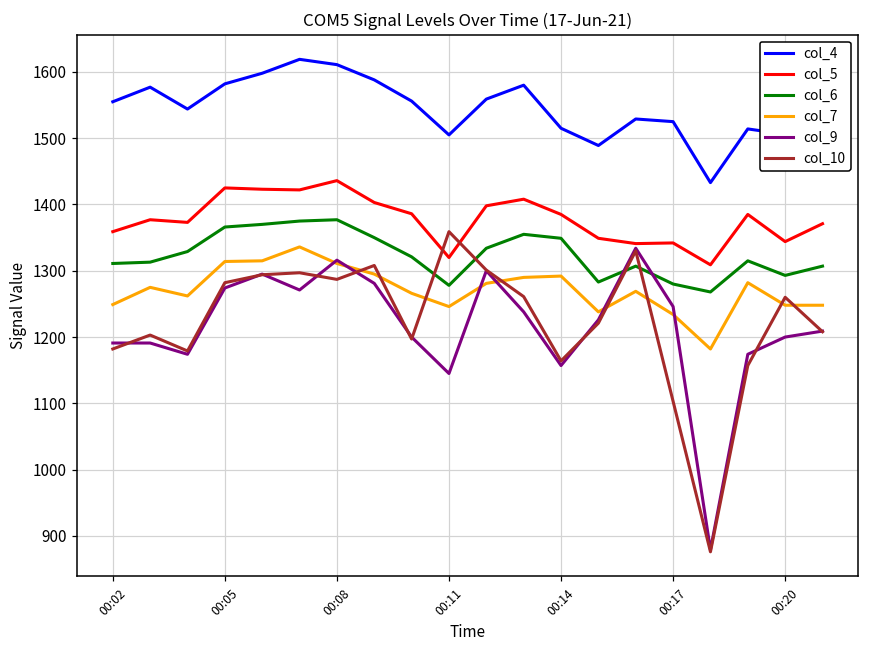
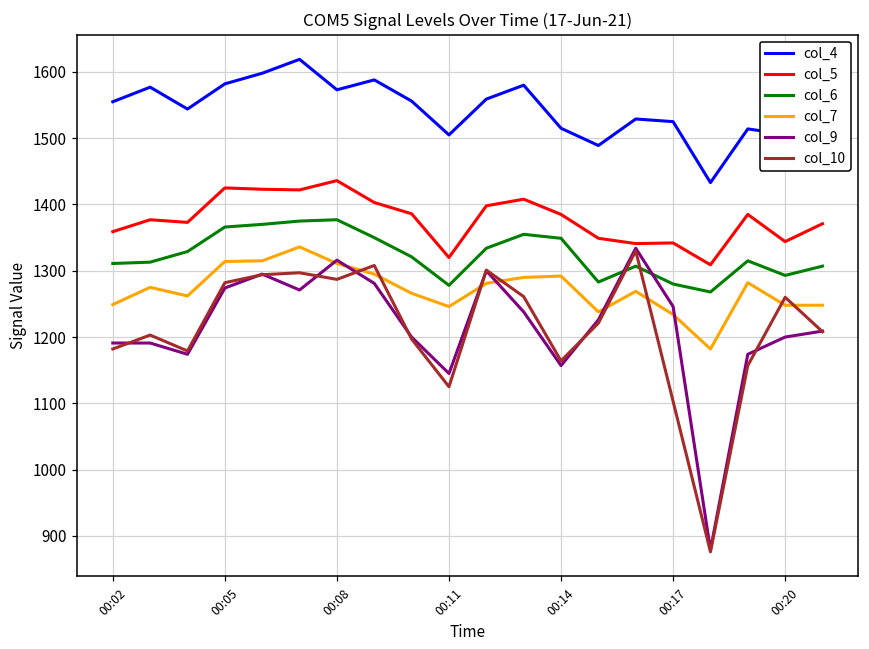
col_4, 00:08: 1610 -> 1570
col_10, 00:11: 1360 -> 1130
